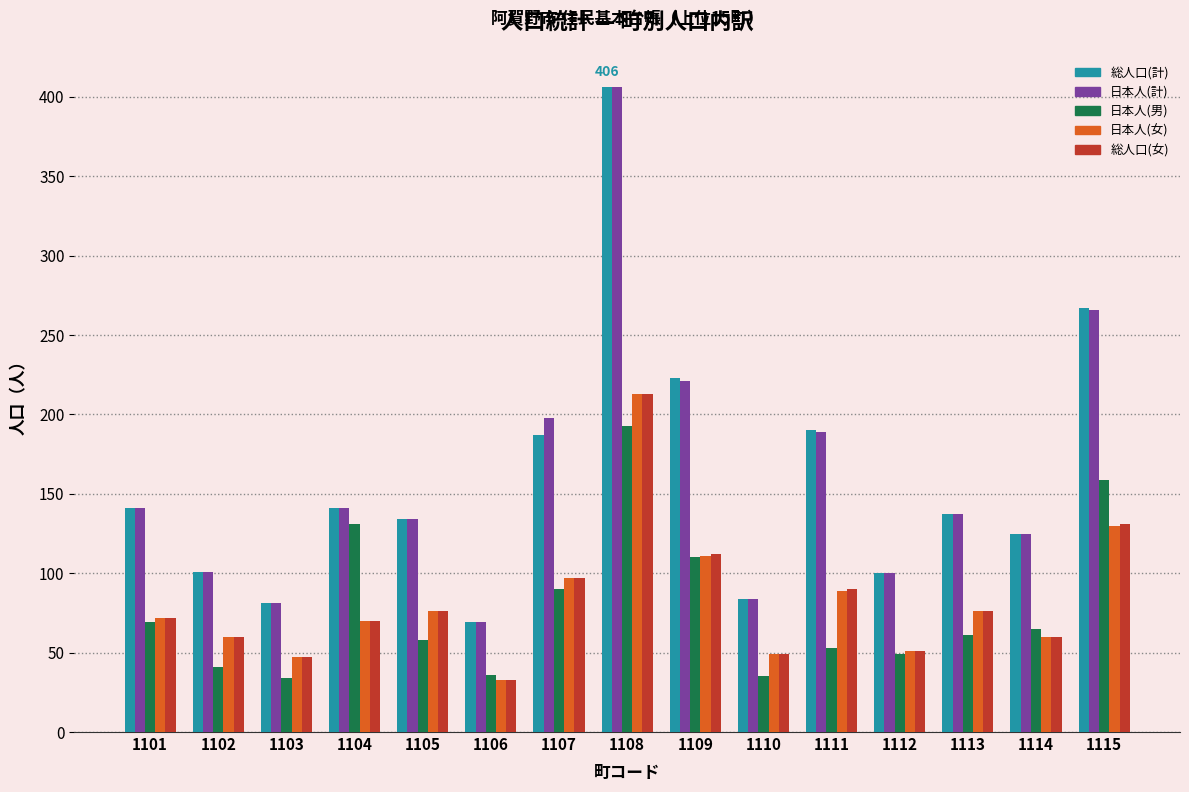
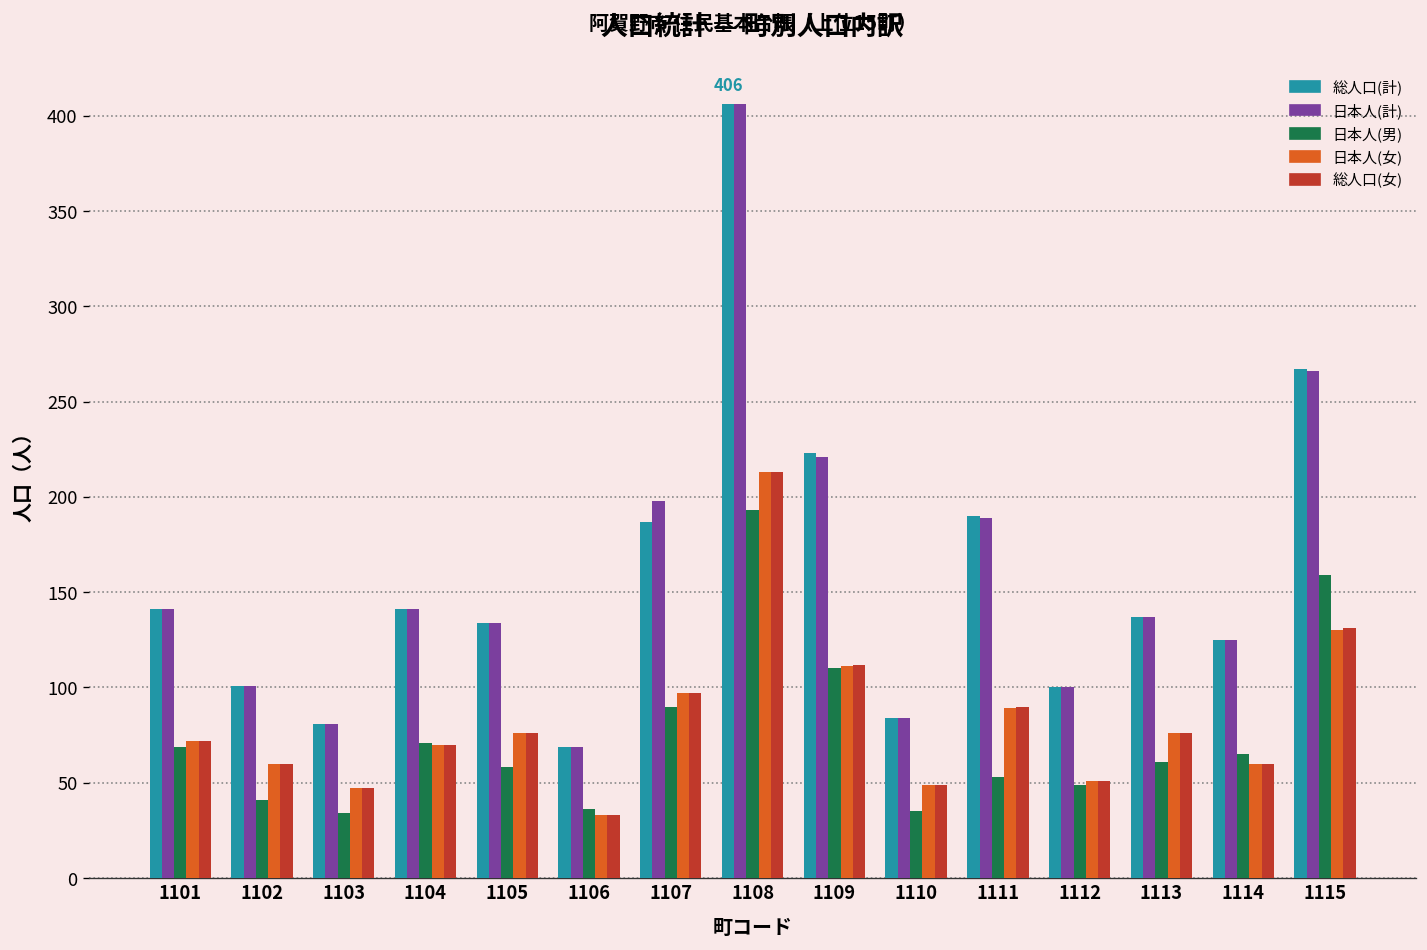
日本人(男), 1104: 131 -> 71
